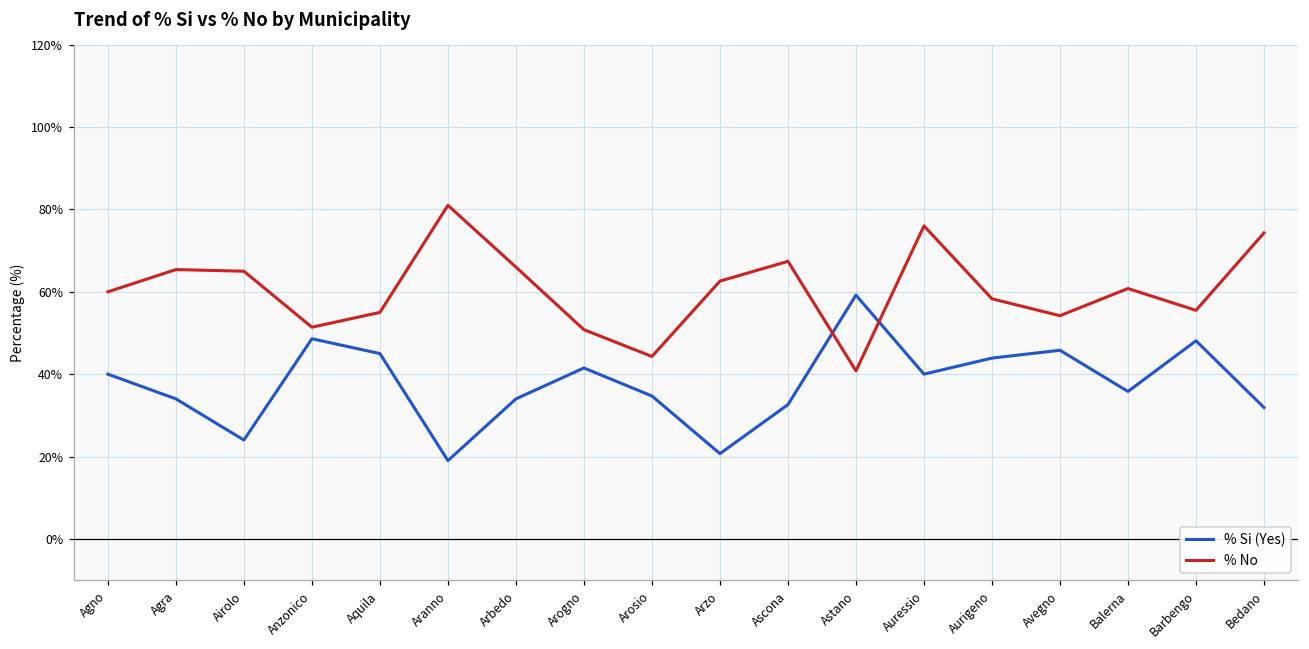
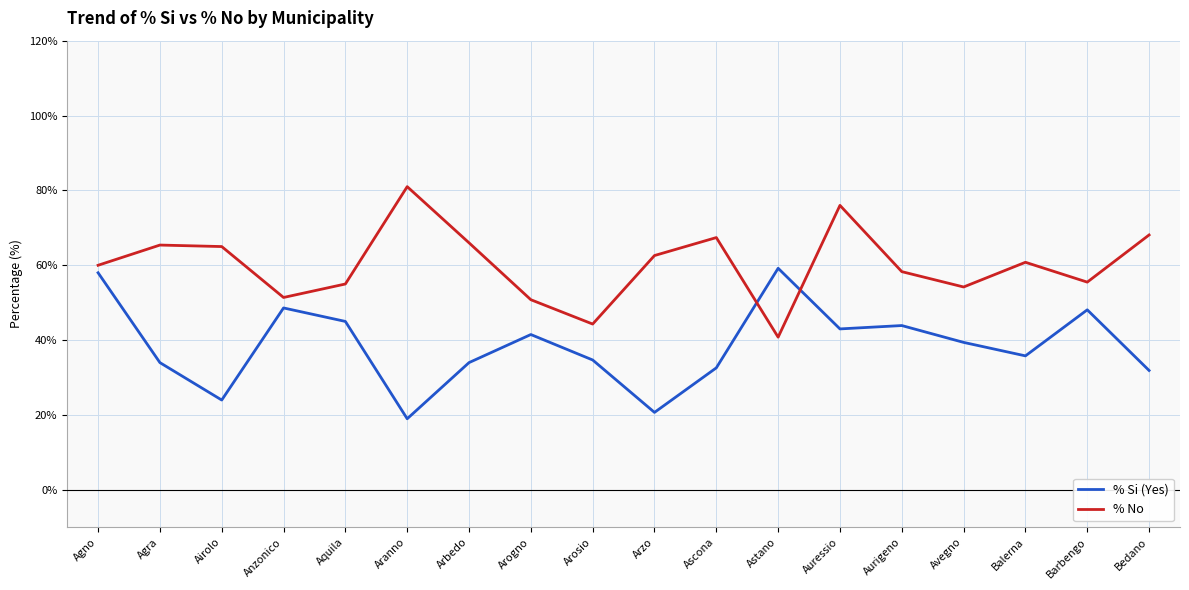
% Si (Yes), Agno: 40% -> 58%
% Si (Yes), Auressio: 40% -> 43%
% Si (Yes), Avegno: 46% -> 39%
% No, Bedano: 74% -> 68%
